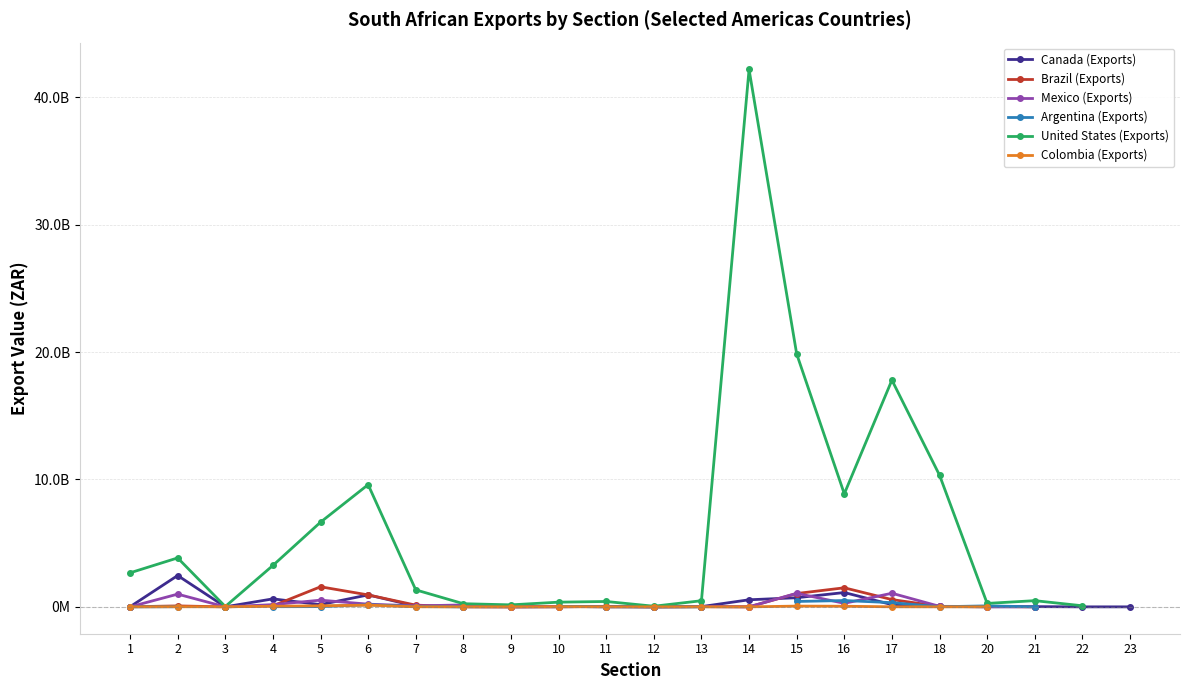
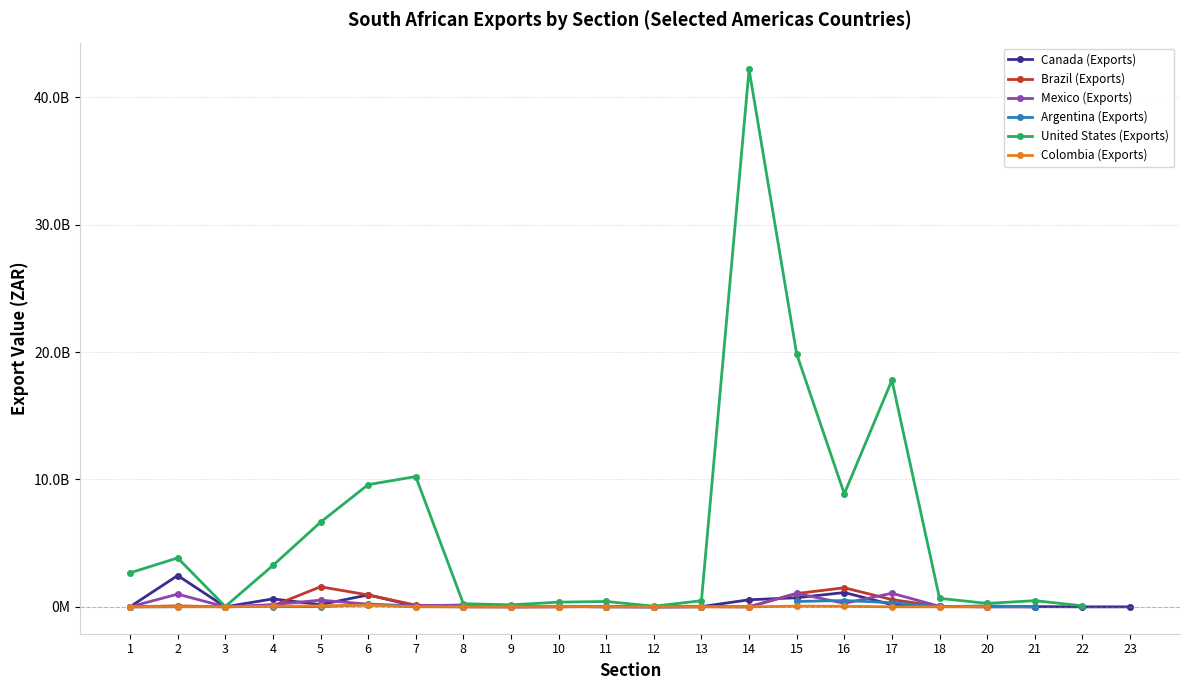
United States (Exports), 7: 1300000000 -> 10200000000
United States (Exports), 18: 10300000000 -> 700000000
